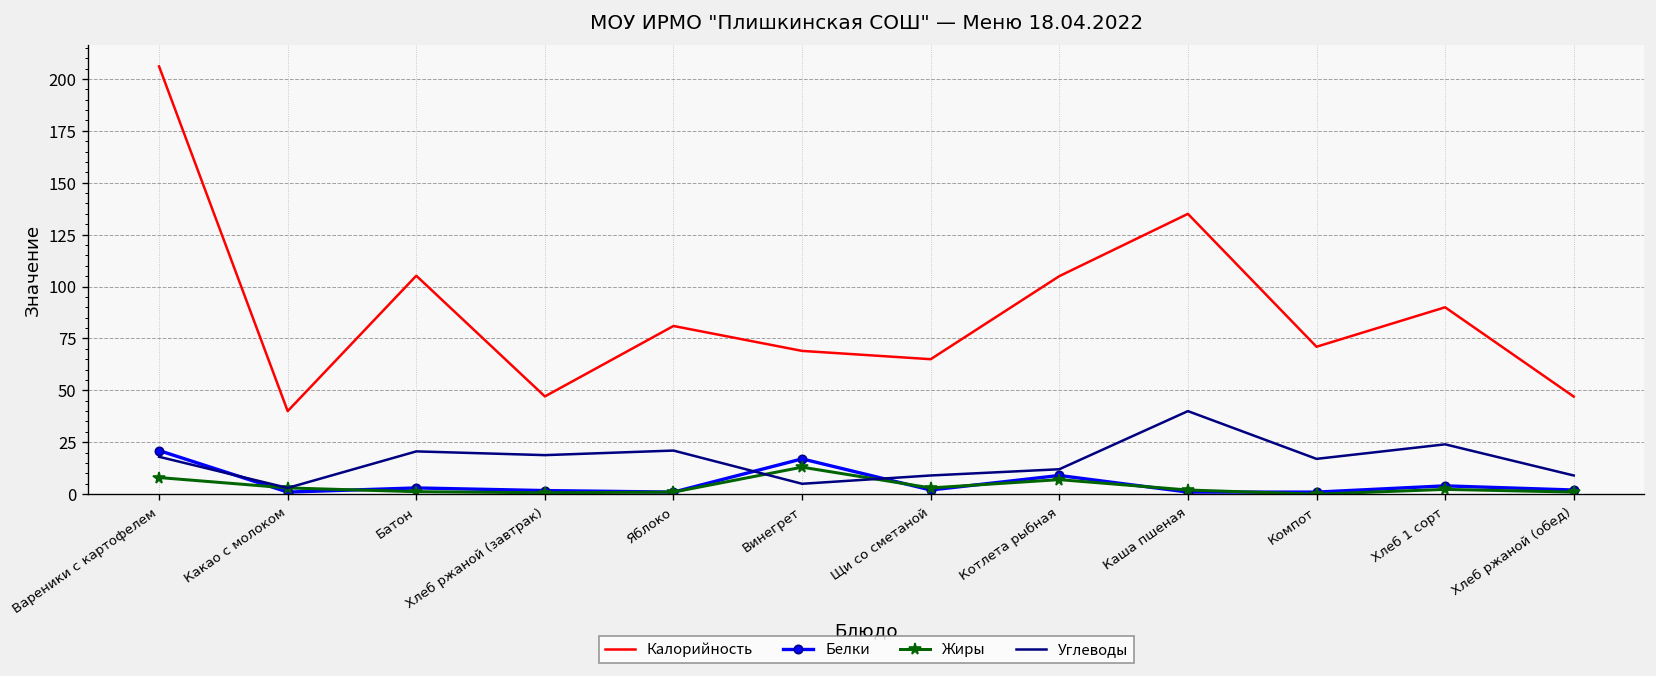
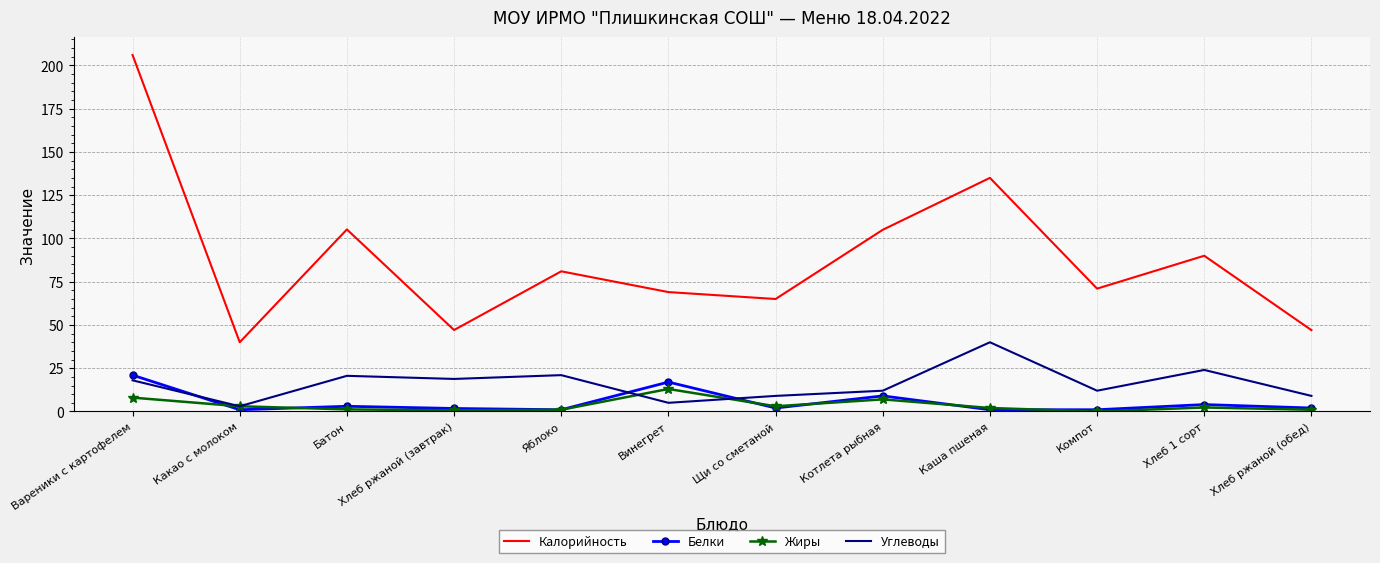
Углеводы, Компот: 17 -> 12
